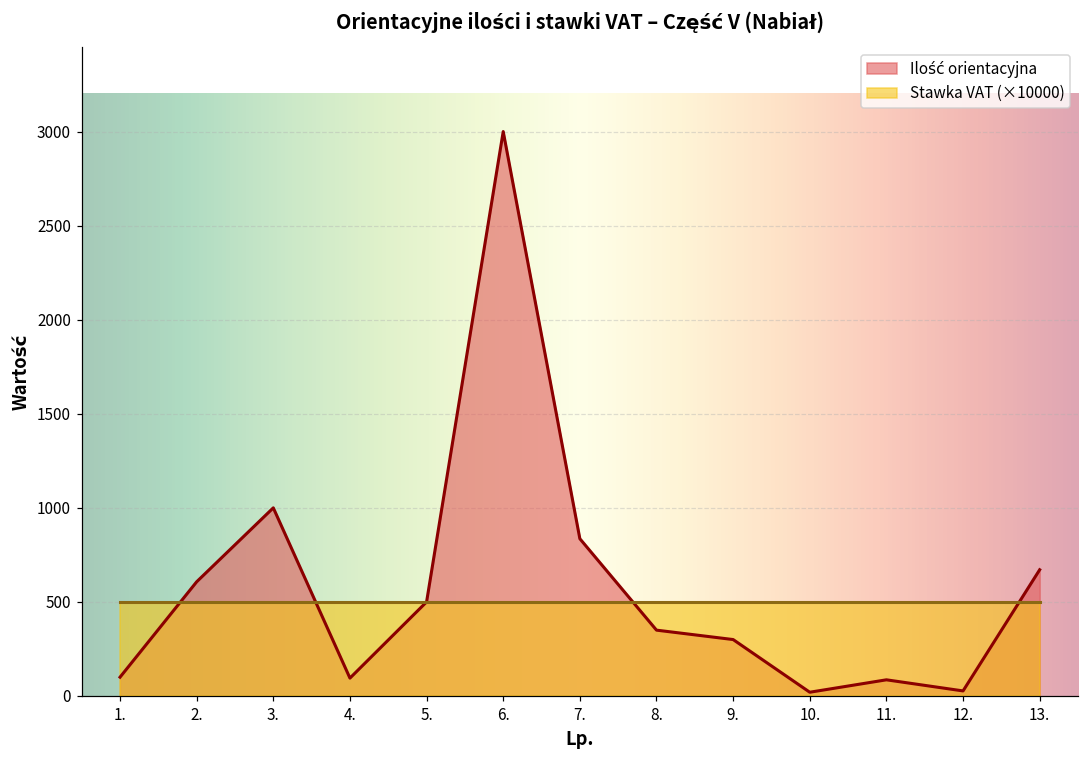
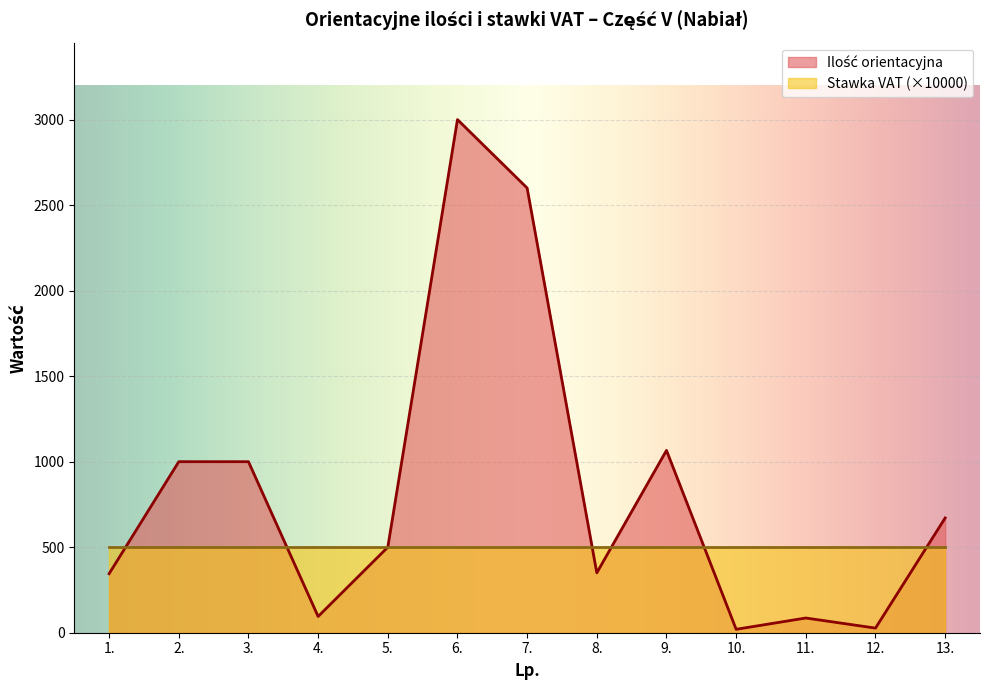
Ilość orientacyjna, 1.: 100 -> 350
Ilość orientacyjna, 2.: 610 -> 1000
Ilość orientacyjna, 7.: 840 -> 2600
Ilość orientacyjna, 9.: 300 -> 1070
